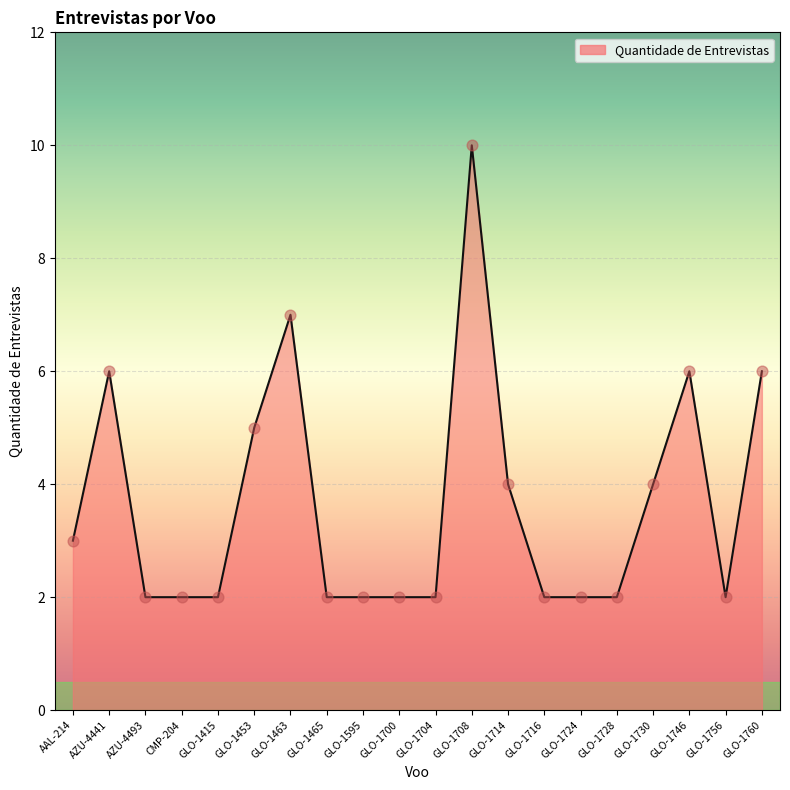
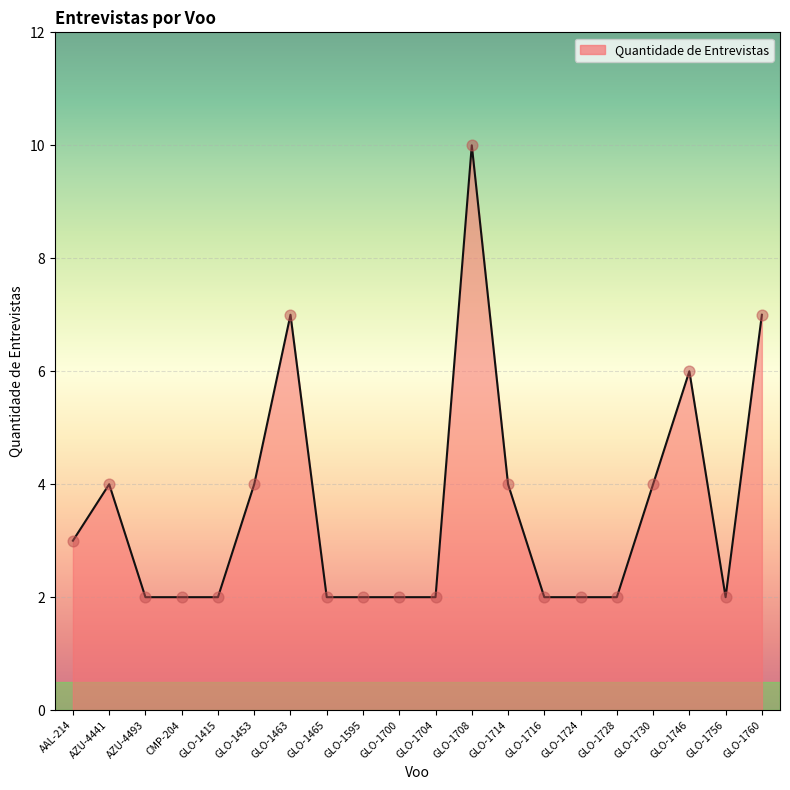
AZU-4441: 6 -> 4
GLO-1453: 5 -> 4
GLO-1760: 6 -> 7
